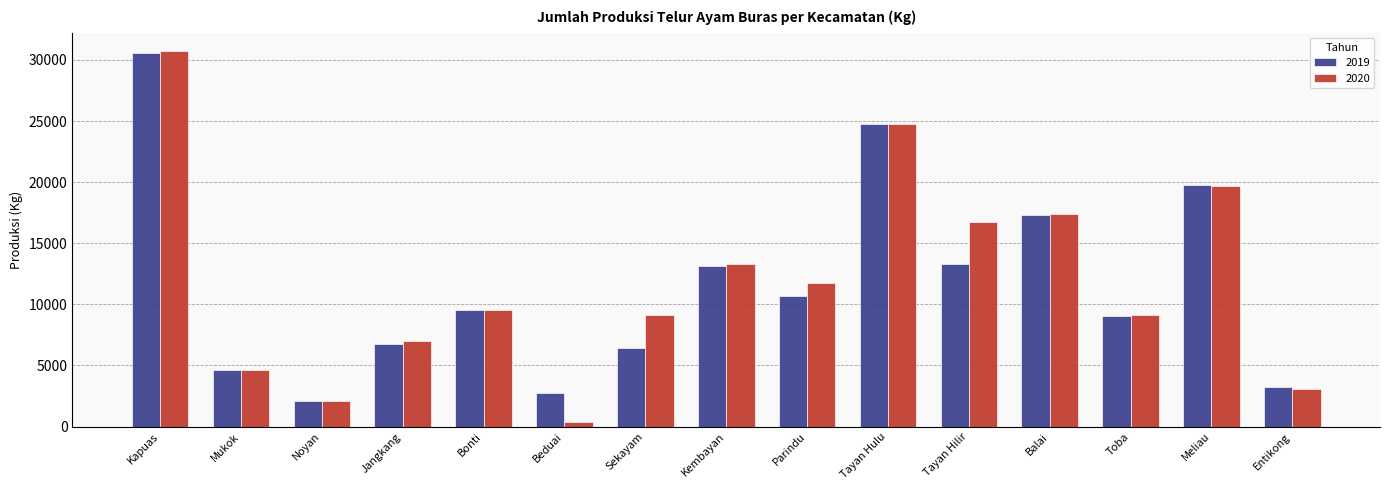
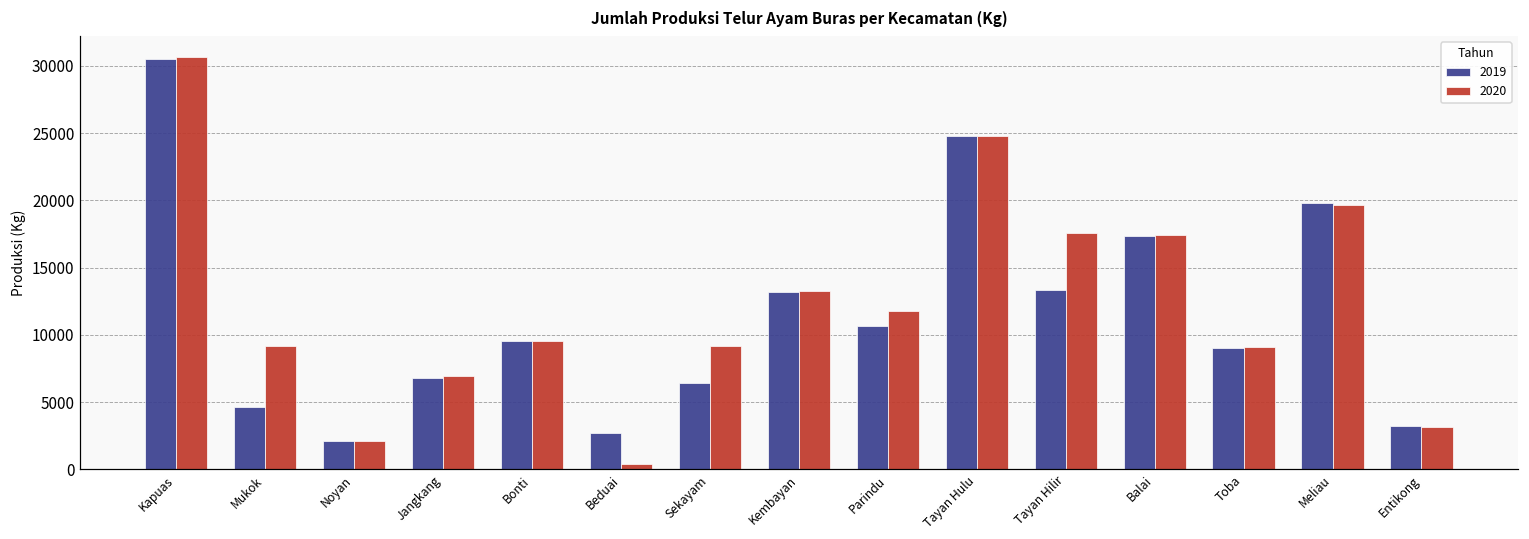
2020, Mukok: 4600 -> 9200
2020, Tayan Hilir: 16700 -> 17600
